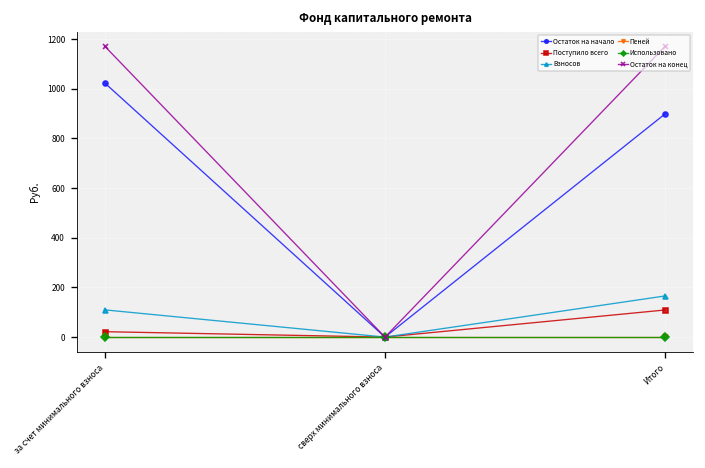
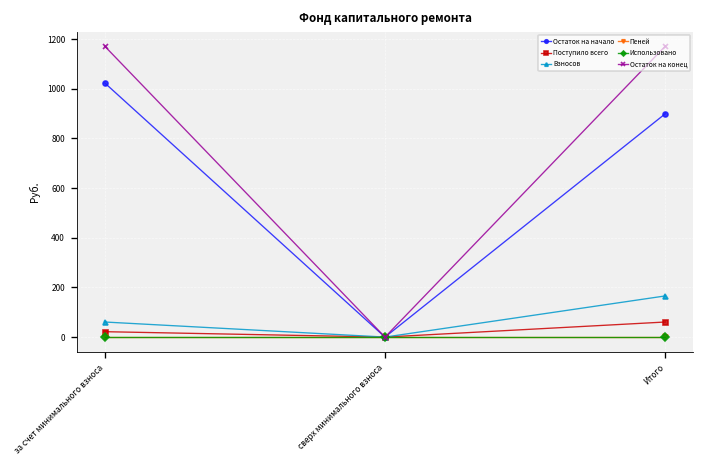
Взносов, за счет минимального взноса: 110 -> 60
Поступило всего, Итого: 110 -> 60
